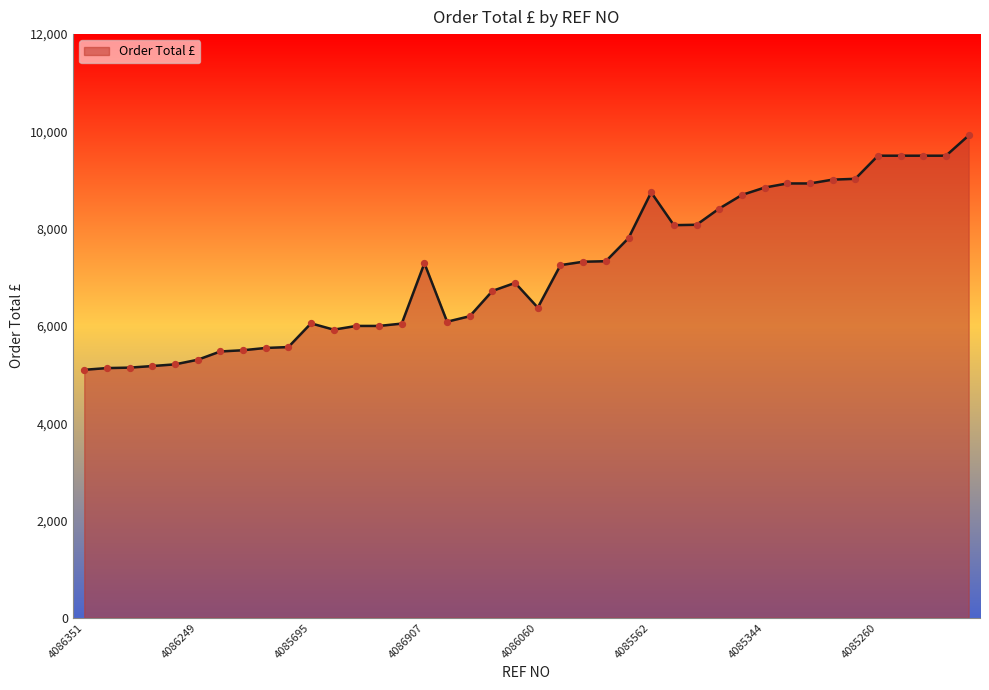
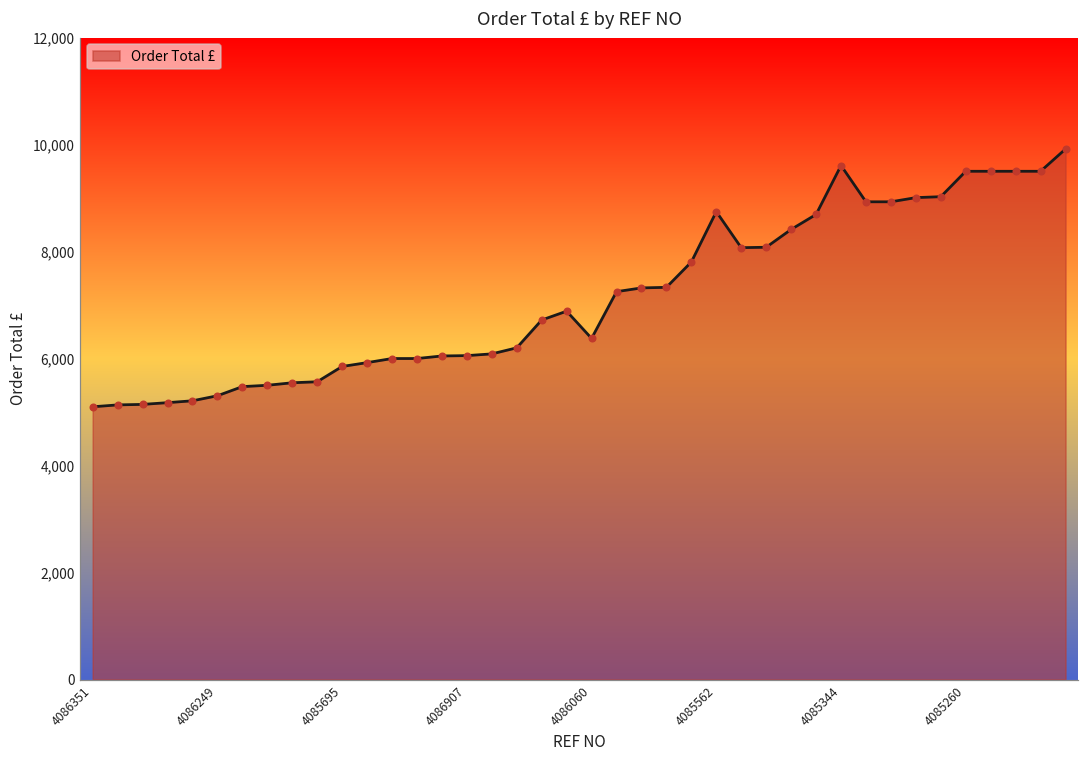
4085695: 6,100 -> 5,900
4086907: 7,300 -> 6,100
4085344: 8,800 -> 9,600
